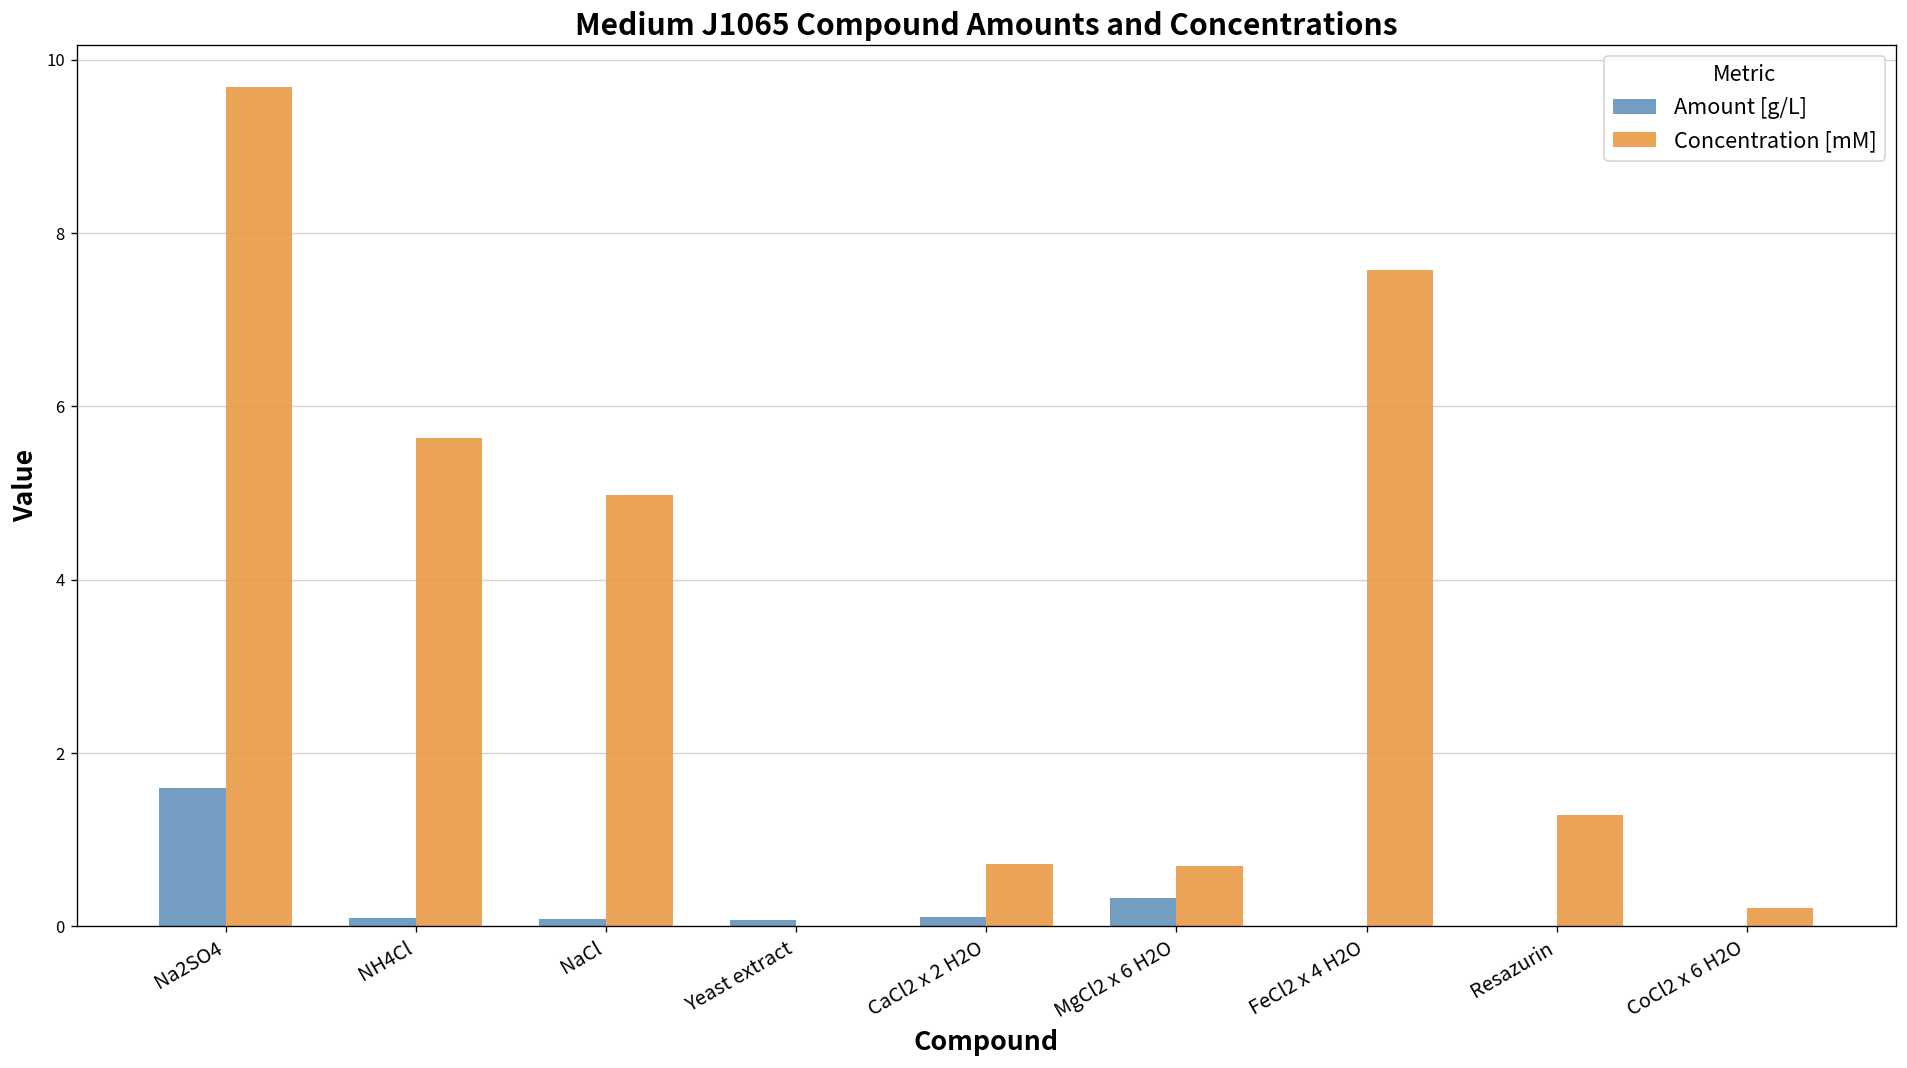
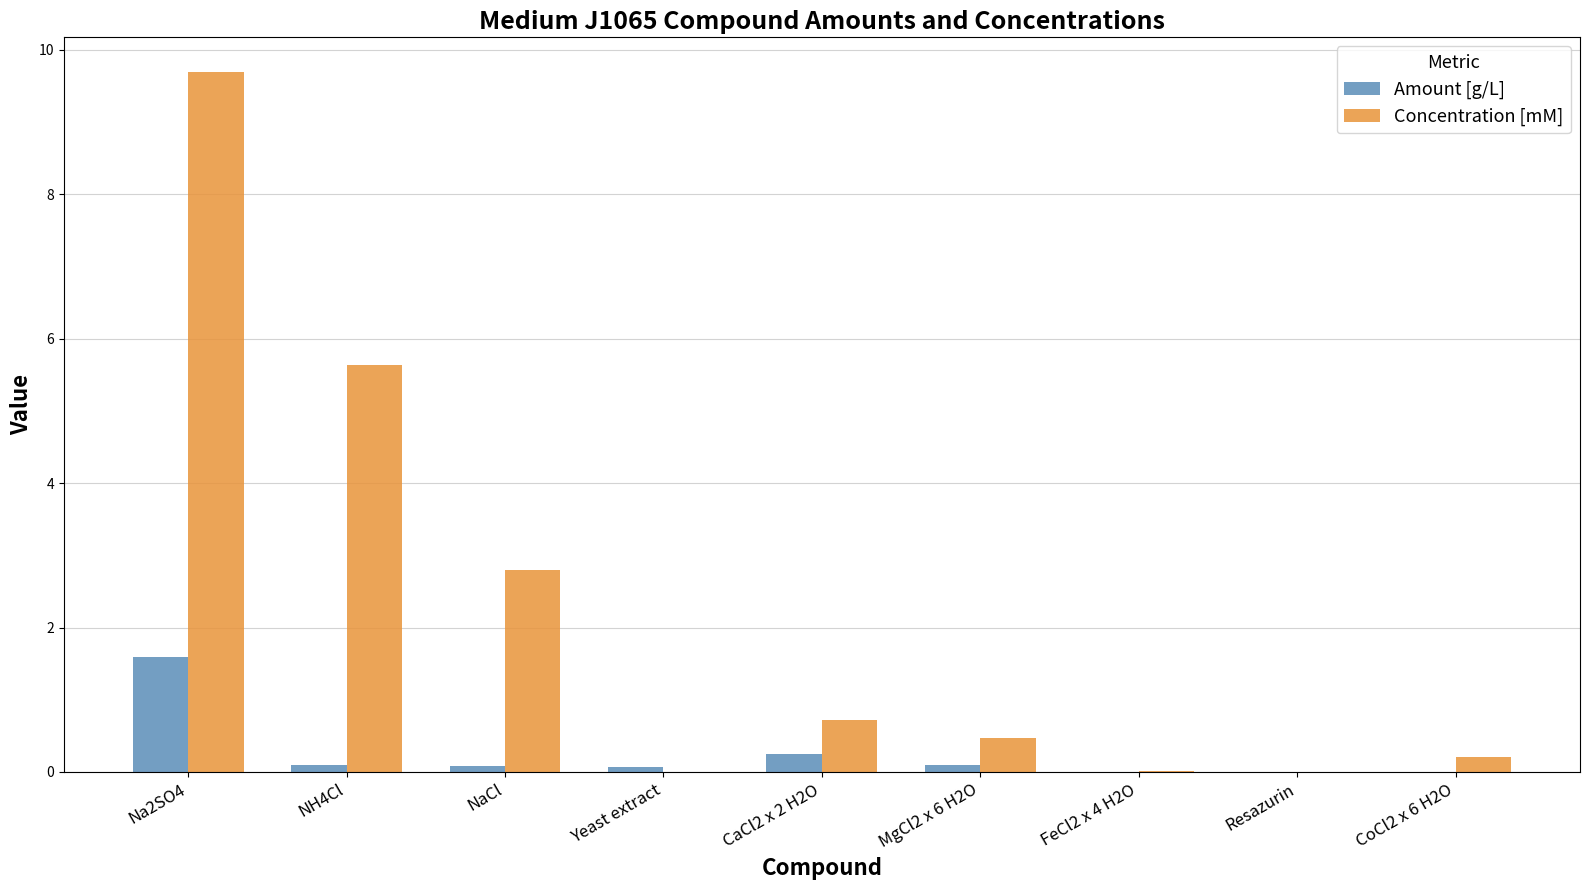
Concentration [mM], NaCl: 5.0 -> 2.8
Amount [g/L], CaCl2 x 2 H2O: 0.1 -> 0.3
Amount [g/L], MgCl2 x 6 H2O: 0.3 -> 0.1
Concentration [mM], MgCl2 x 6 H2O: 0.7 -> 0.5
Concentration [mM], FeCl2 x 4 H2O: 7.6 -> 0.0
Concentration [mM], Resazurin: 1.3 -> 0.0
